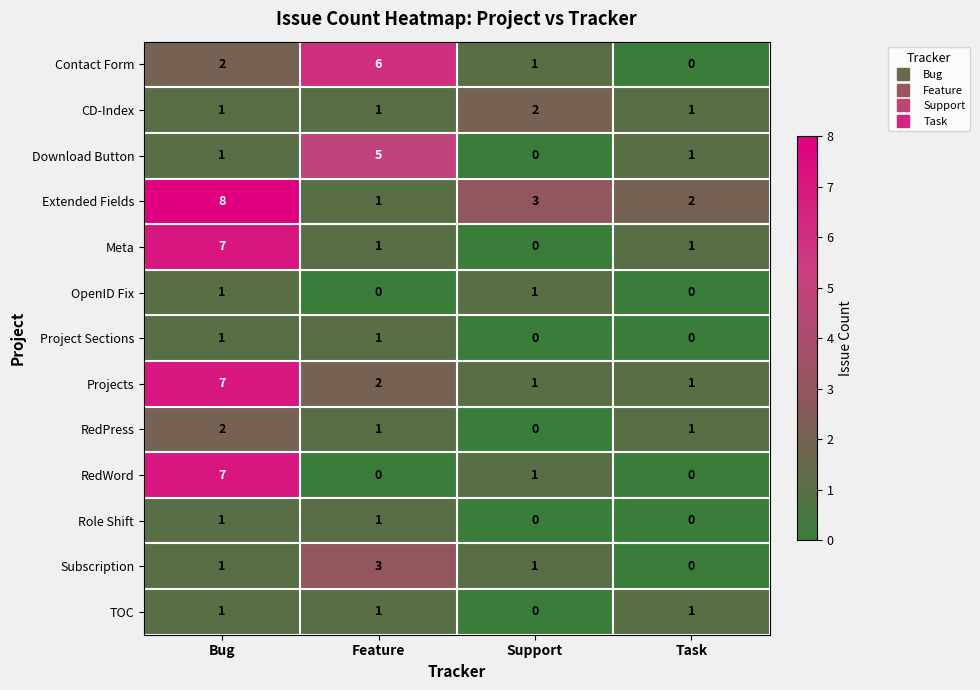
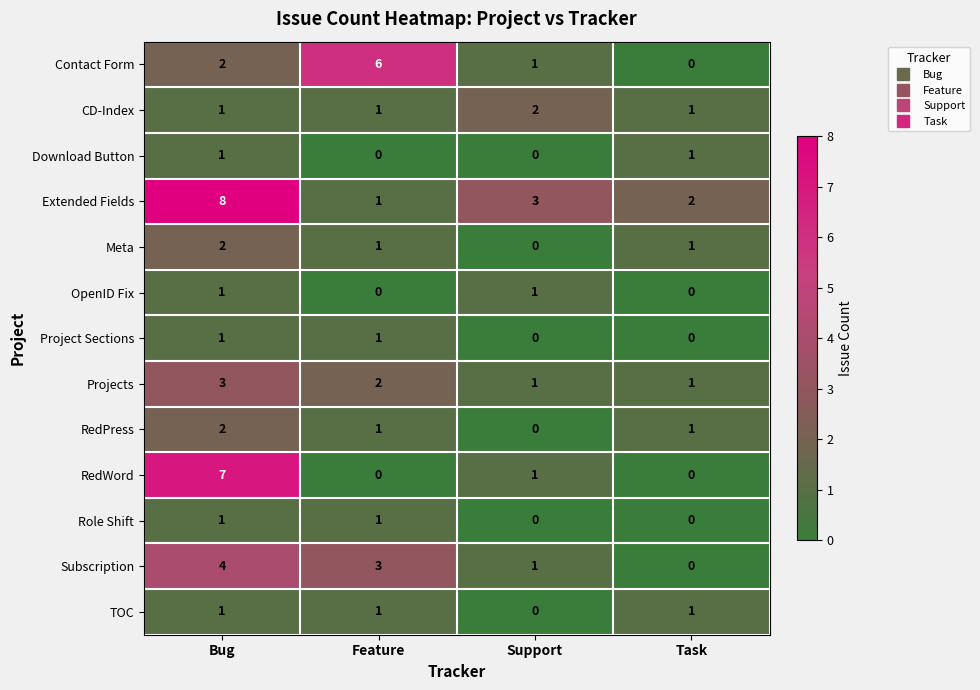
Download Button, Feature: 5 -> 0
Meta, Bug: 7 -> 2
Projects, Bug: 7 -> 3
Subscription, Bug: 1 -> 4
